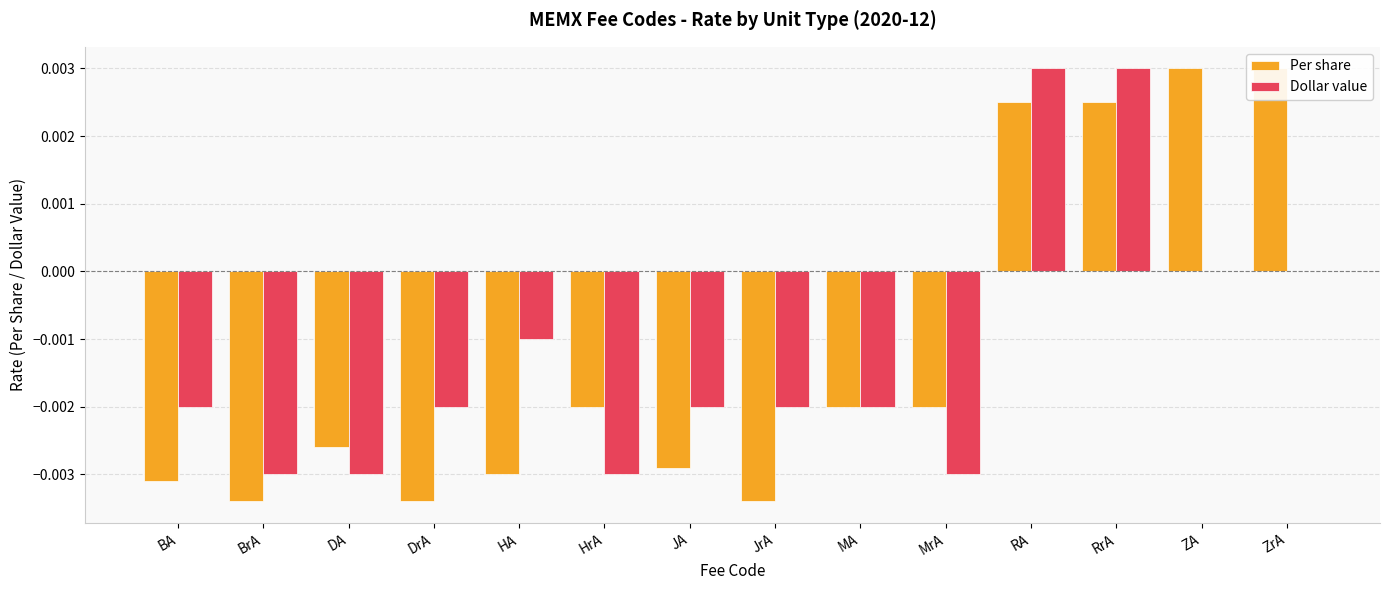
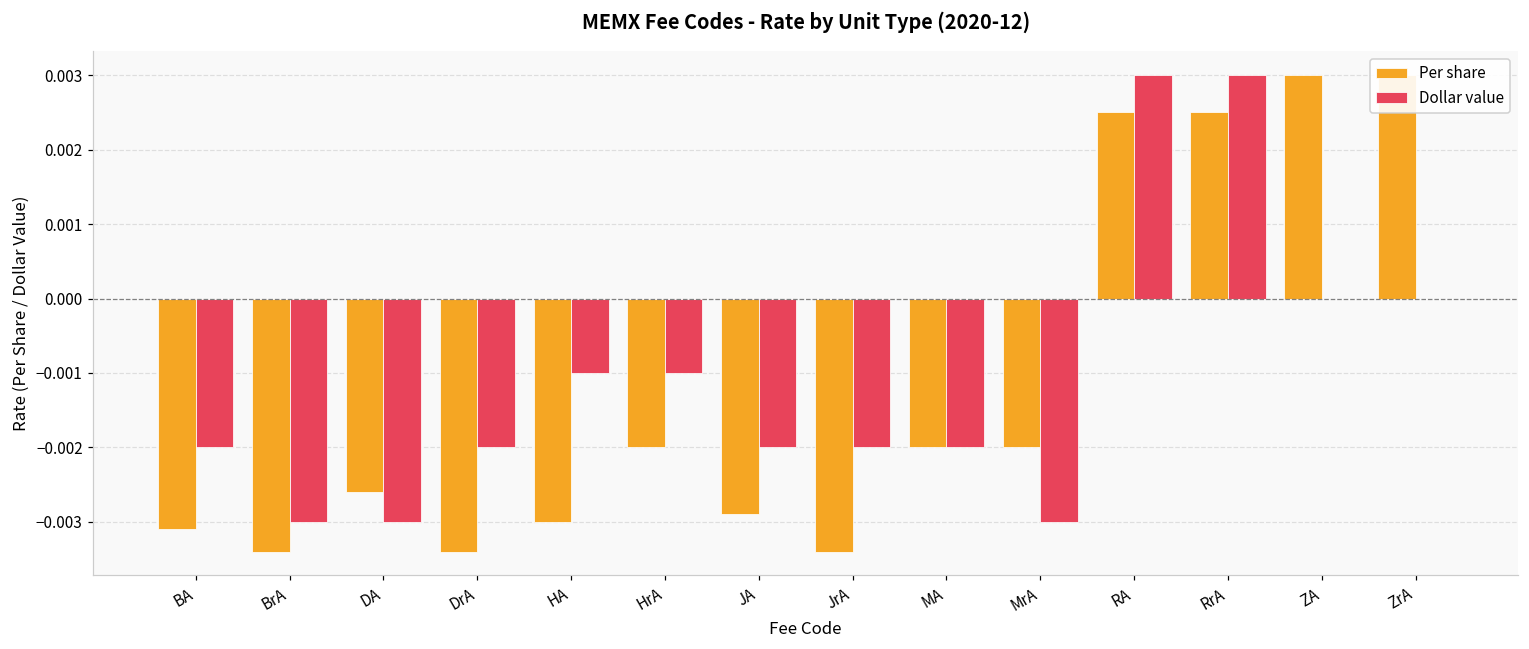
Dollar value, HrA: -0.003 -> -0.001
